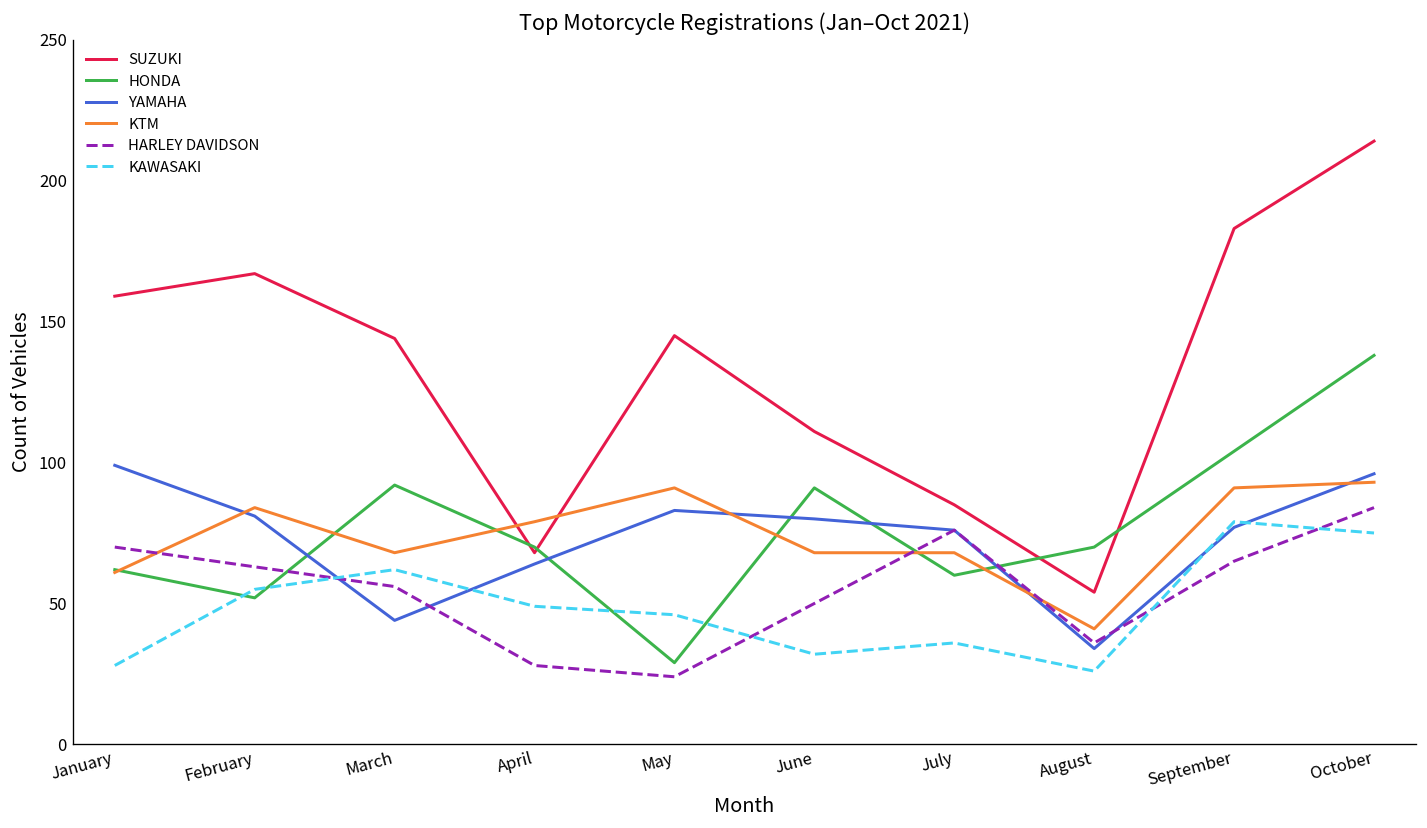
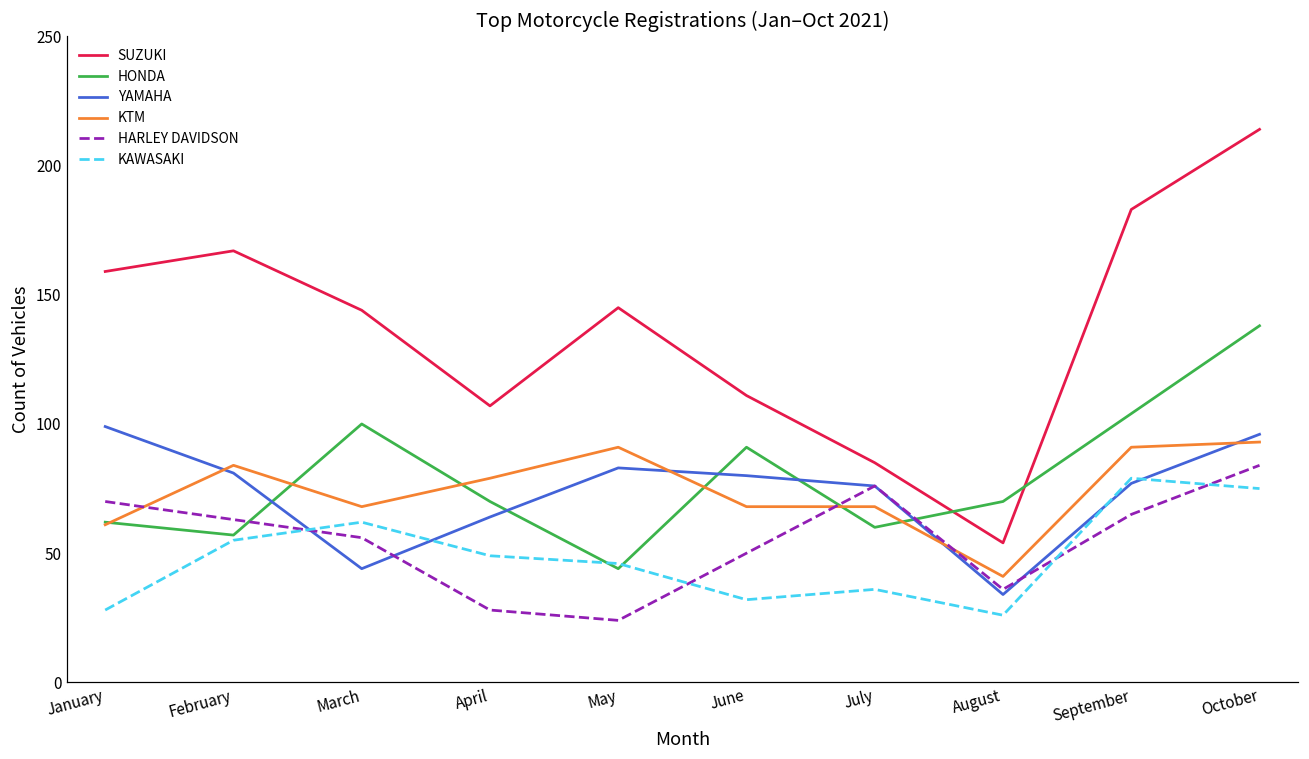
HONDA, February: 52 -> 57
HONDA, March: 92 -> 100
SUZUKI, April: 68 -> 107
HONDA, May: 29 -> 44
